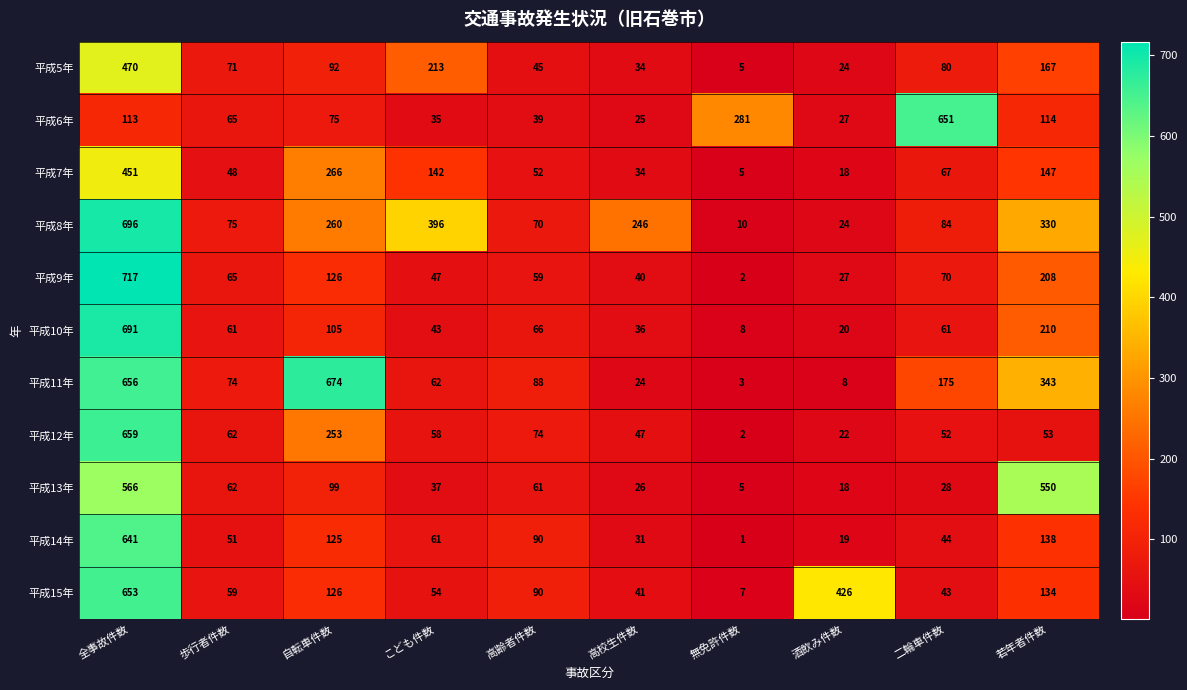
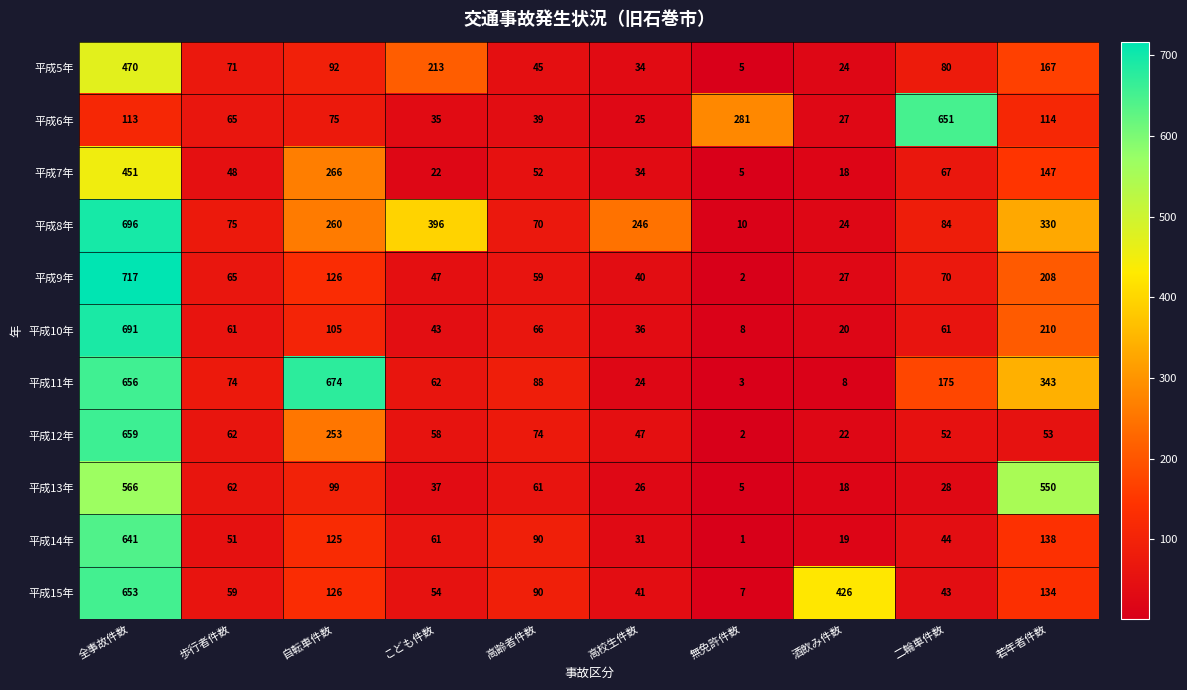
平成7年, こども件数: 142 -> 22
